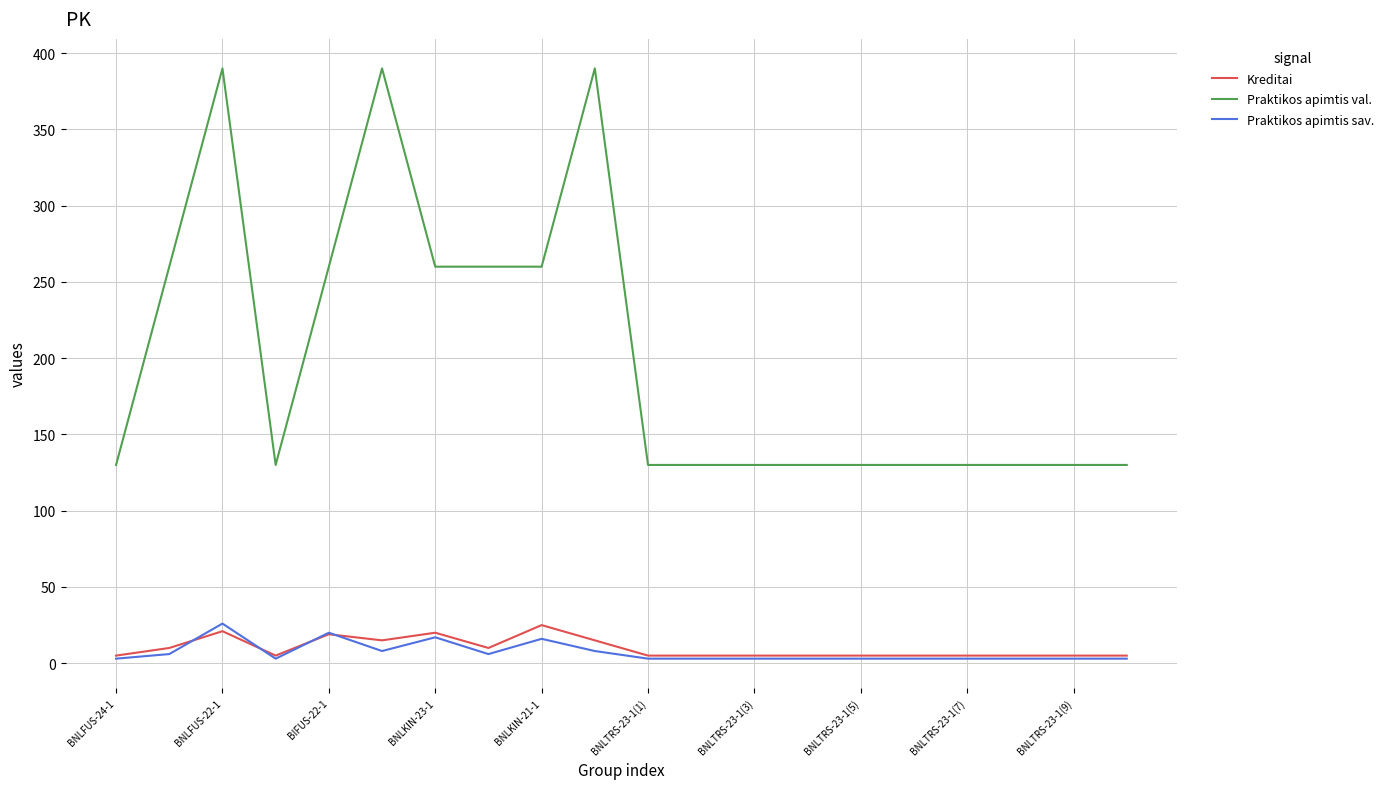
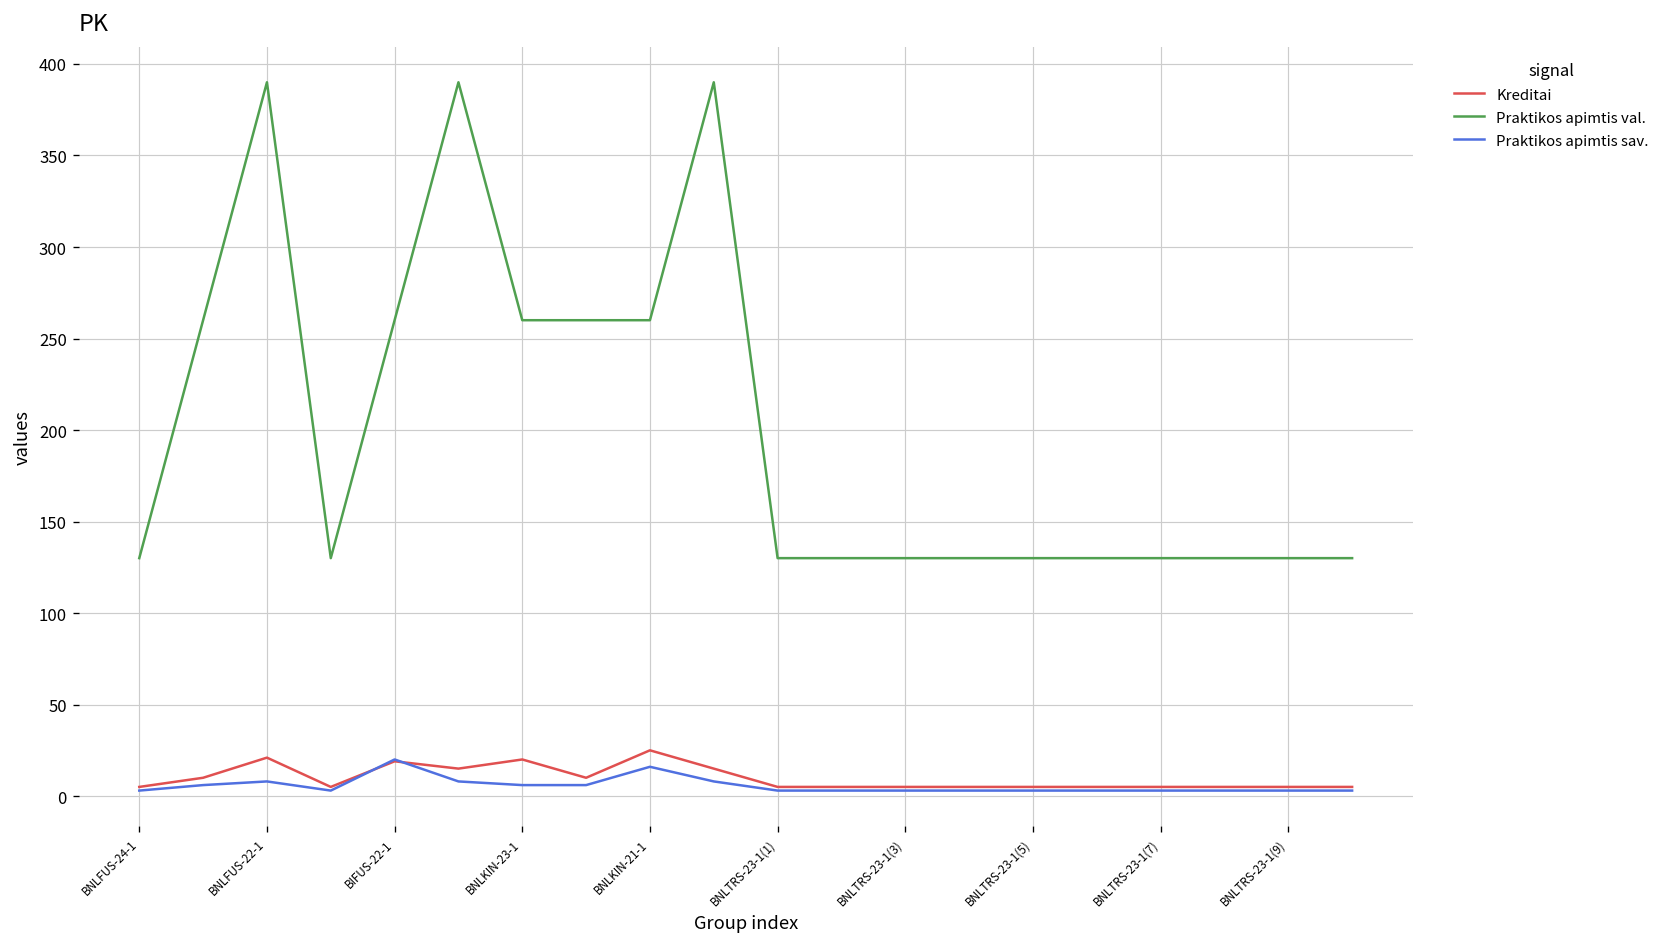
Praktikos apimtis sav., BNLFUS-22-1: 26 -> 8
Praktikos apimtis sav., BNLKIN-23-1: 17 -> 6
